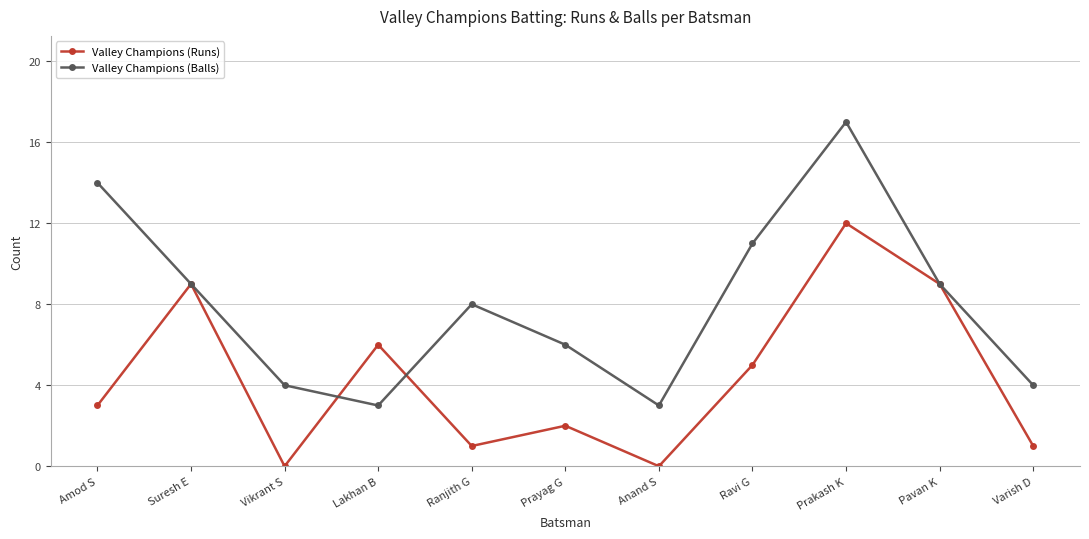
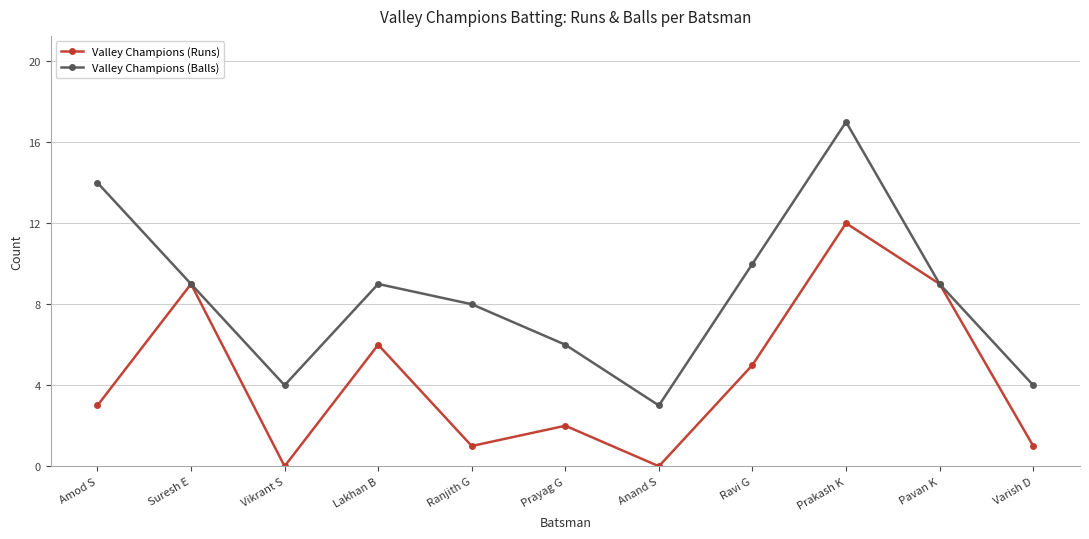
Valley Champions (Balls), Lakhan B: 3 -> 9
Valley Champions (Balls), Ravi G: 11 -> 10
